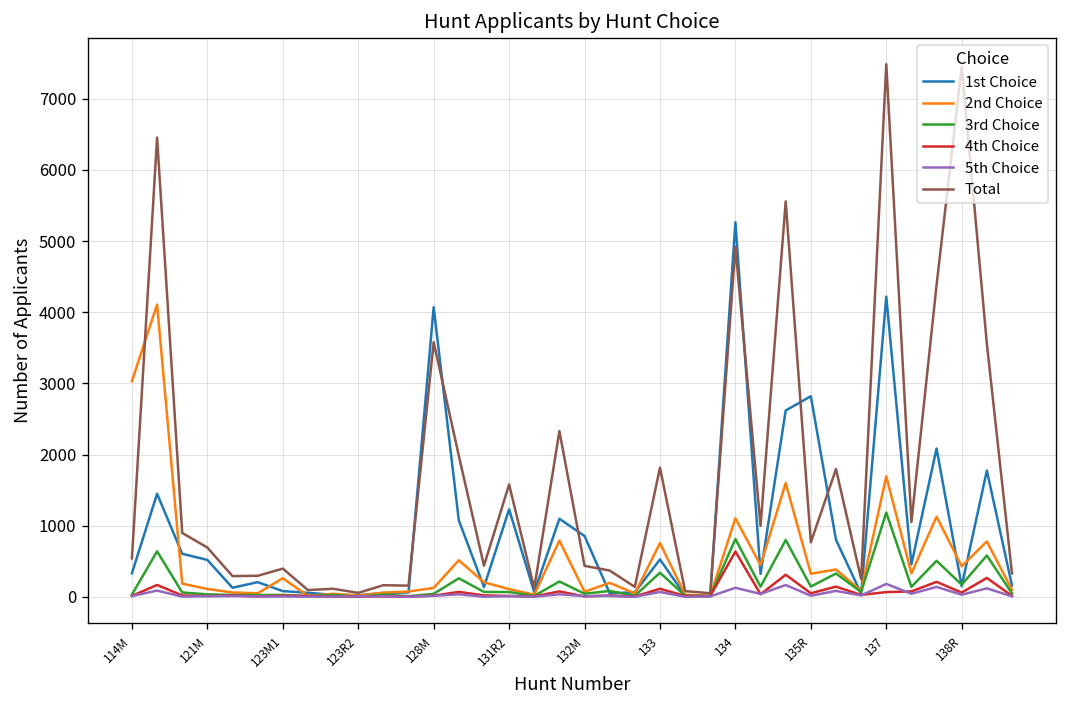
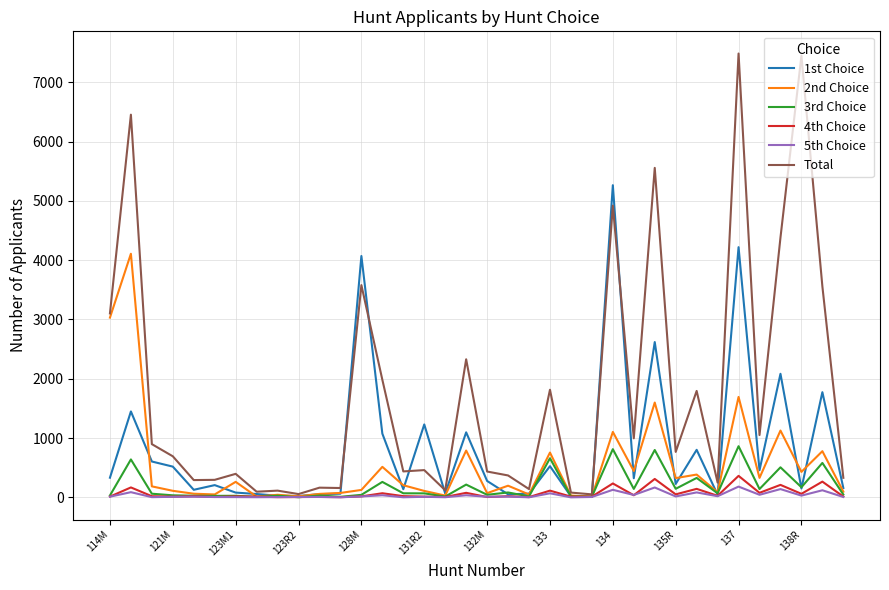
Total, 114M: 500 -> 3100
Total, 131R2: 1600 -> 500
1st Choice, 132M: 900 -> 300
3rd Choice, 133: 300 -> 700
4th Choice, 134: 600 -> 200
1st Choice, 135R: 2800 -> 200
3rd Choice, 137: 1200 -> 900
4th Choice, 137: 100 -> 400
